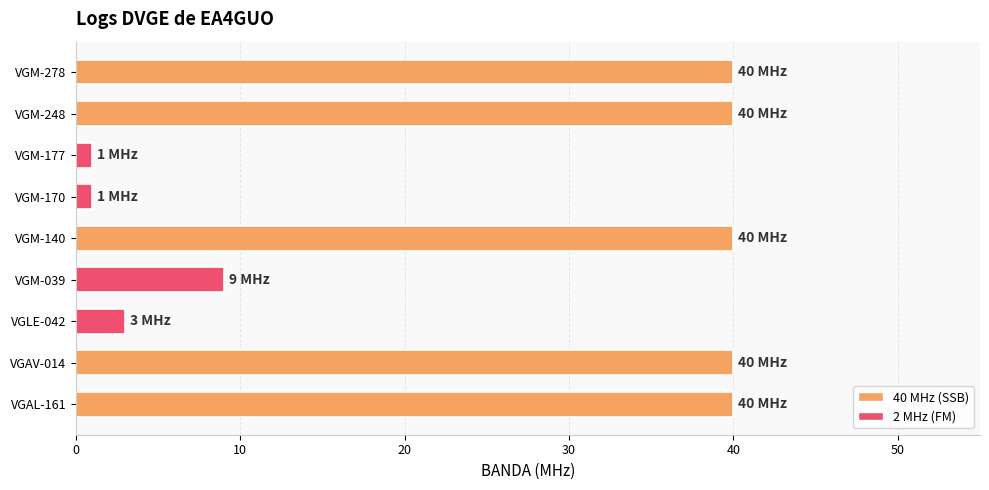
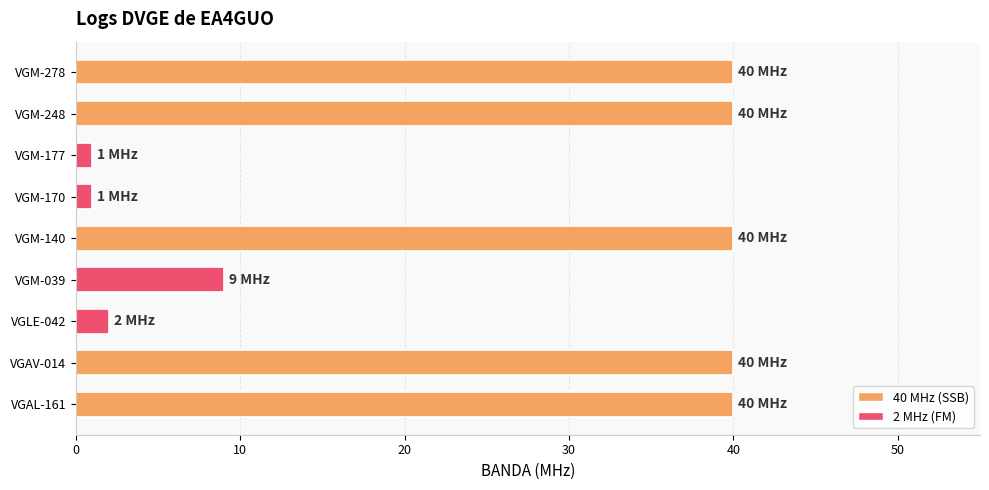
VGLE-042: 3 -> 2
